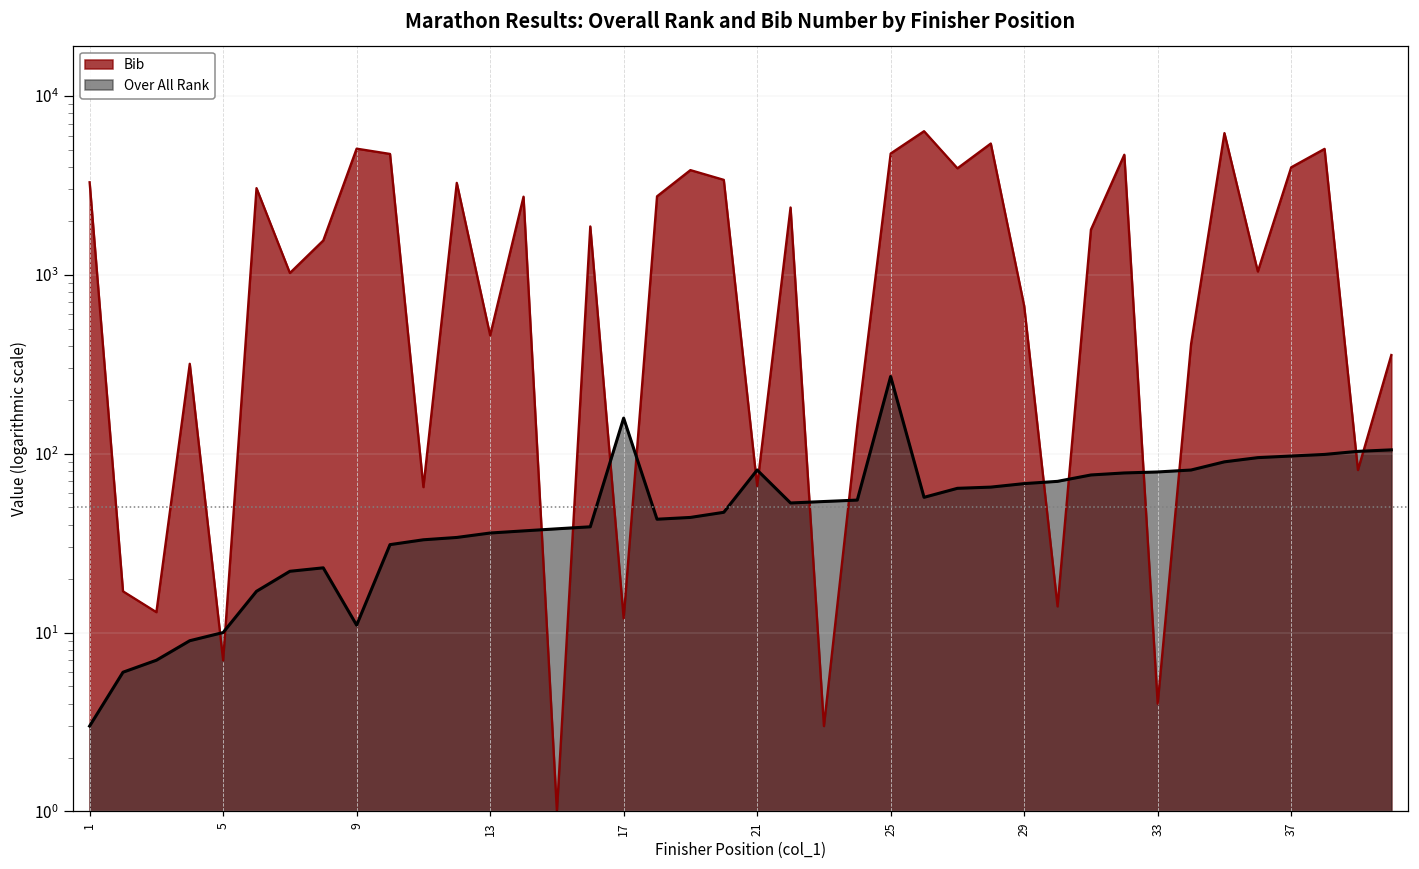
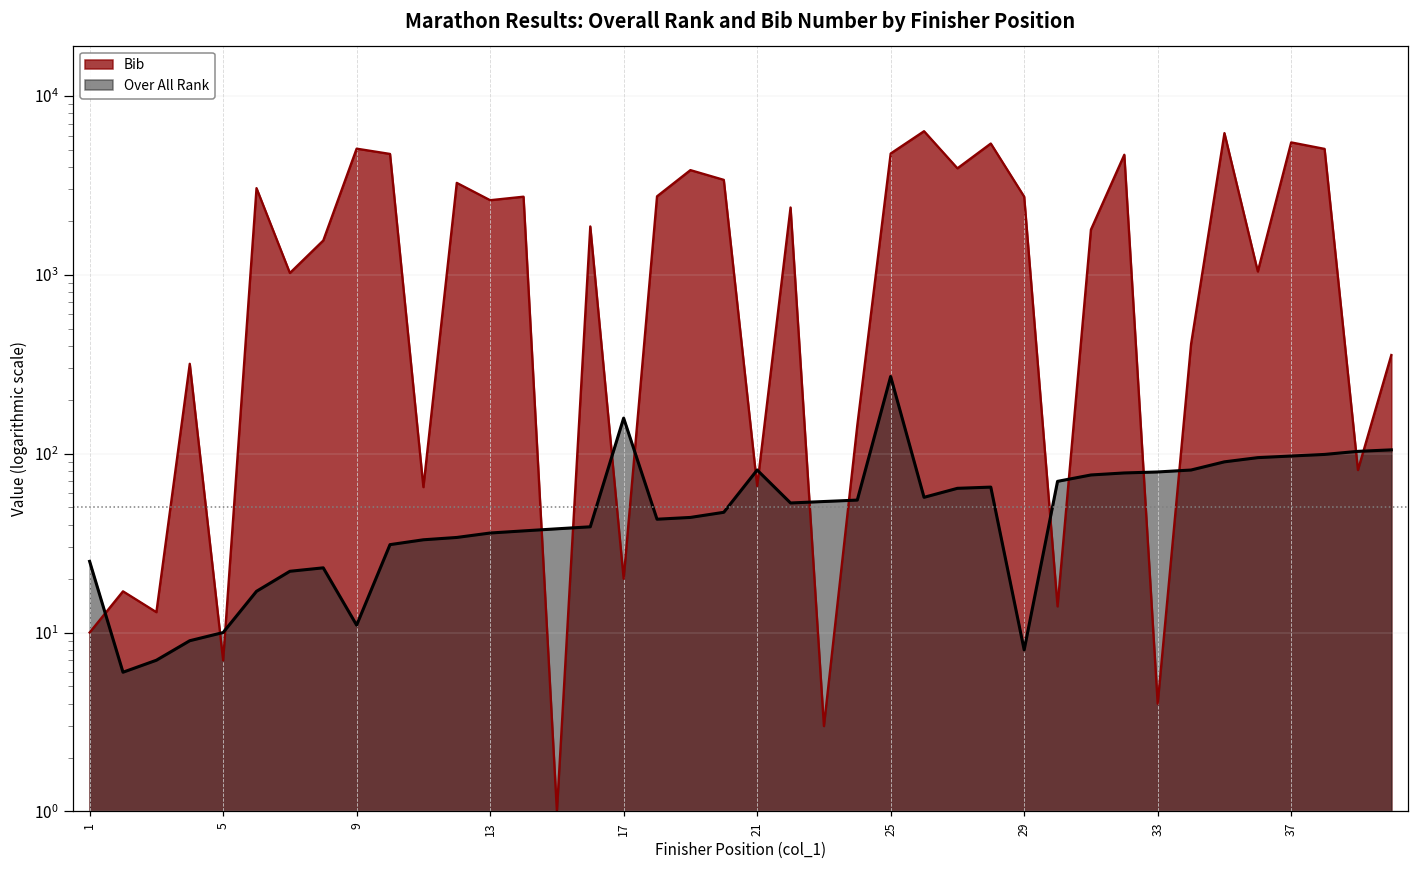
Bib, 1: 3300 -> 10
Over All Rank, 1: 3 -> 25
Bib, 13: 460 -> 2600
Bib, 17: 12 -> 20
Bib, 29: 670 -> 2700
Over All Rank, 29: 68 -> 8
Bib, 37: 4000 -> 5500
